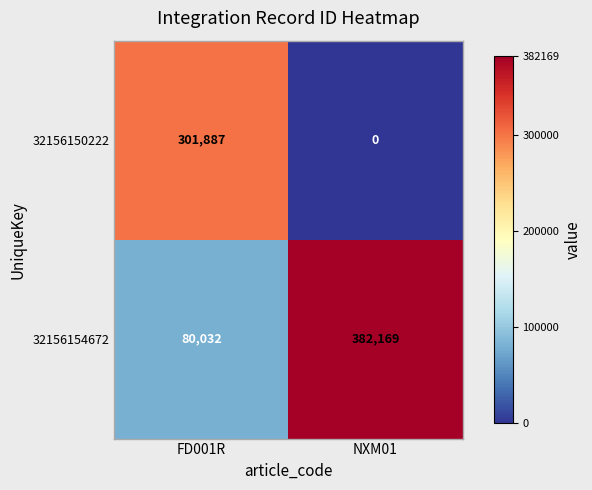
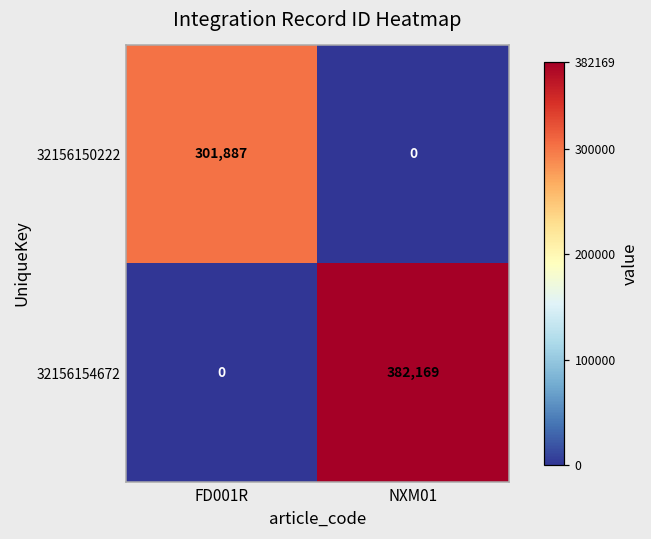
32156154672, FD001R: 80,032 -> 0
